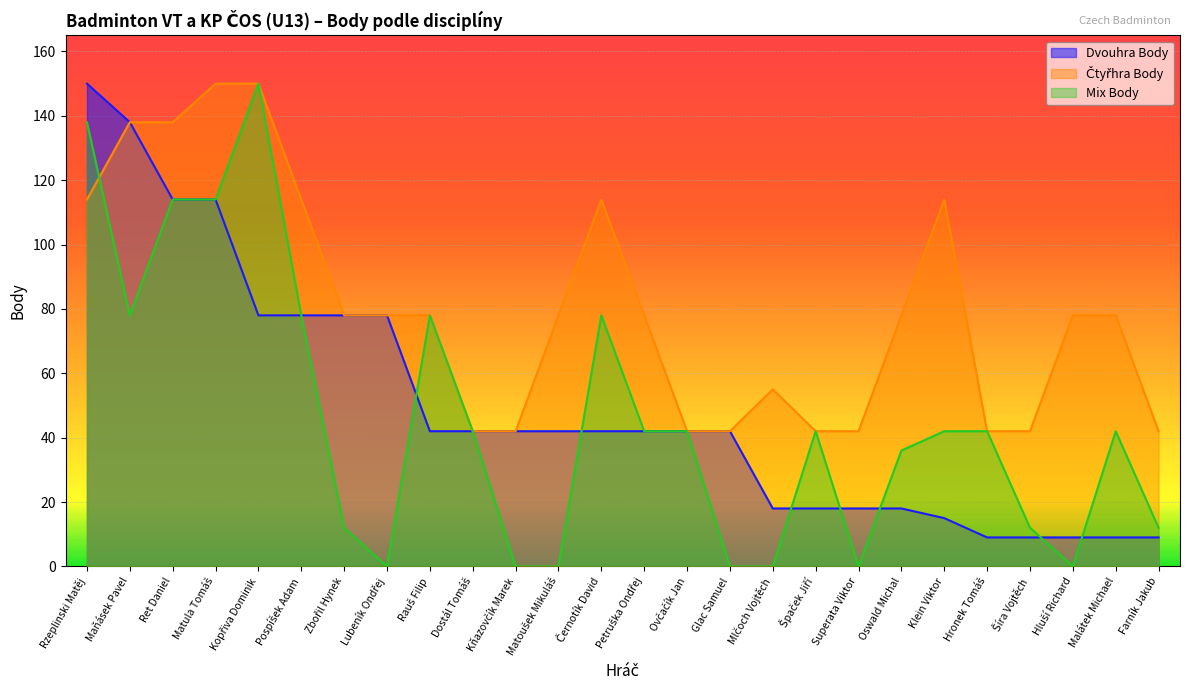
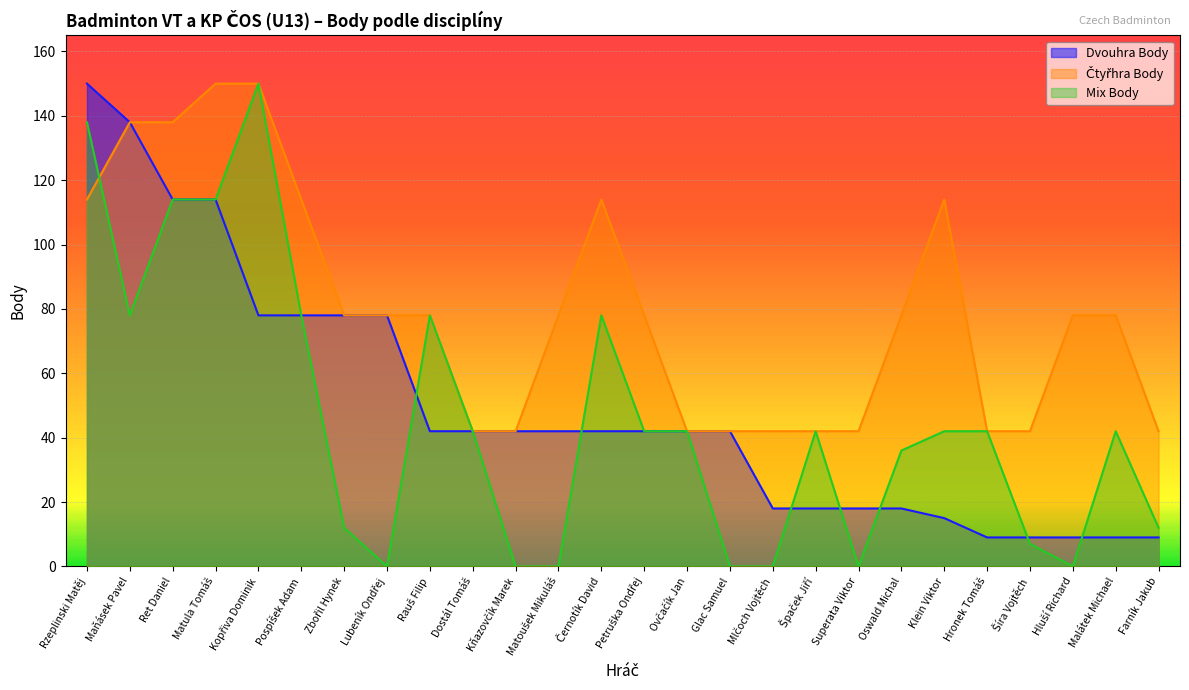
Čtyřhra Body, Mlčoch Vojtěch: 55 -> 42
Mix Body, Šíra Vojtěch: 12 -> 7
